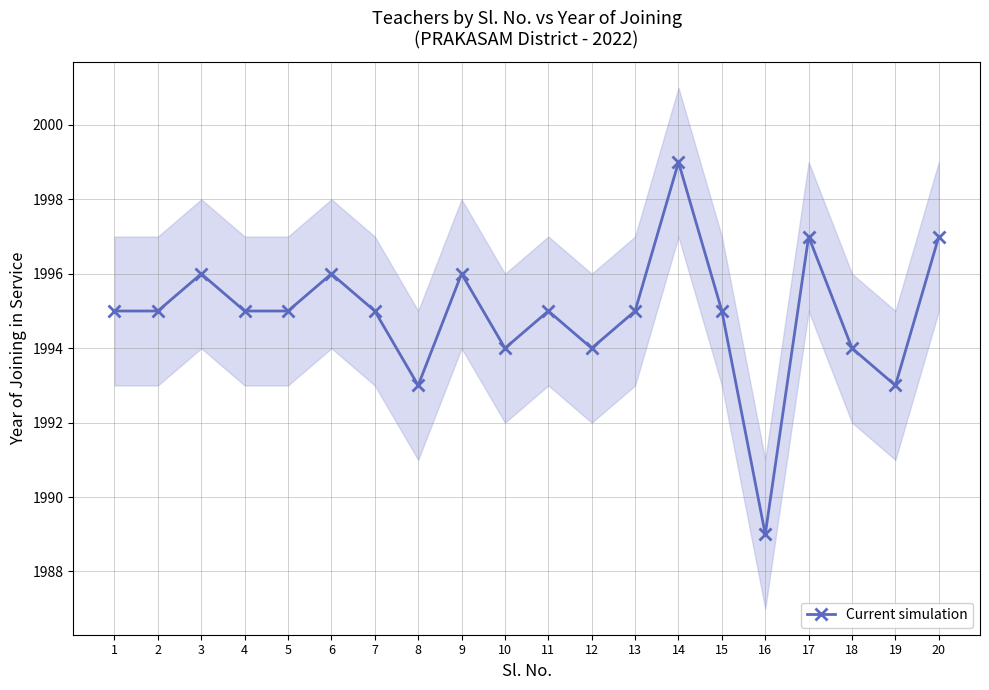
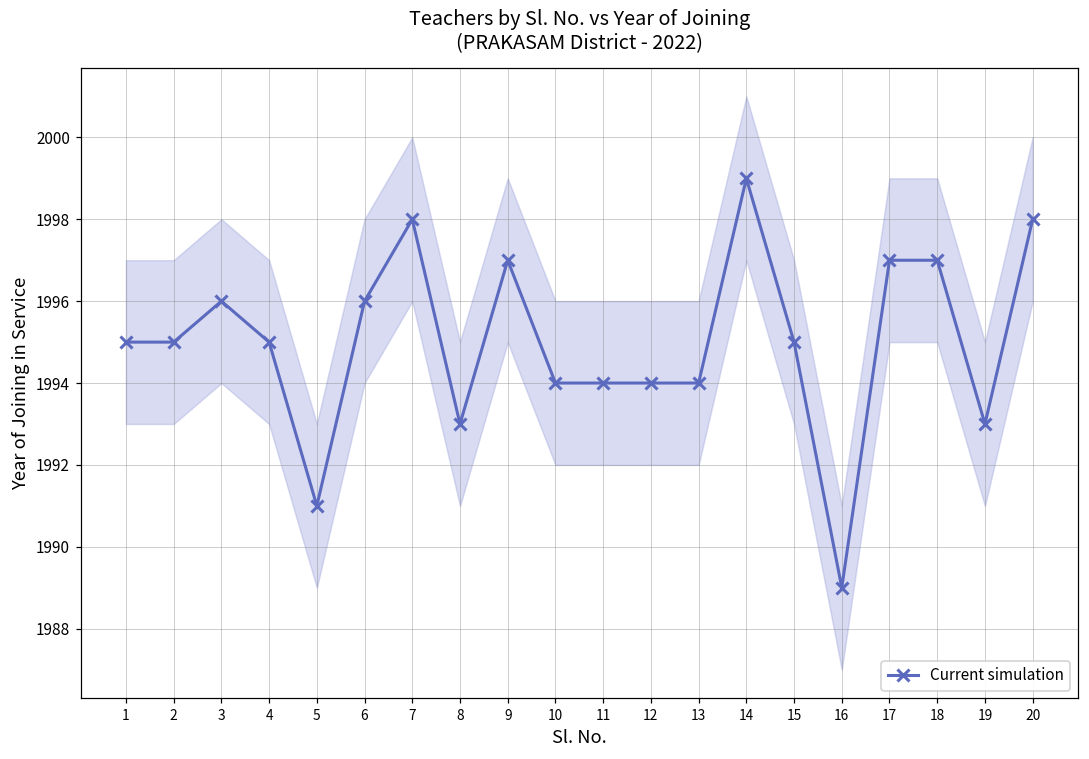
Current simulation, 5: 1995 -> 1991
Current simulation, 7: 1995 -> 1998
Current simulation, 9: 1996 -> 1997
Current simulation, 11: 1995 -> 1994
Current simulation, 13: 1995 -> 1994
Current simulation, 18: 1994 -> 1997
Current simulation, 20: 1997 -> 1998
